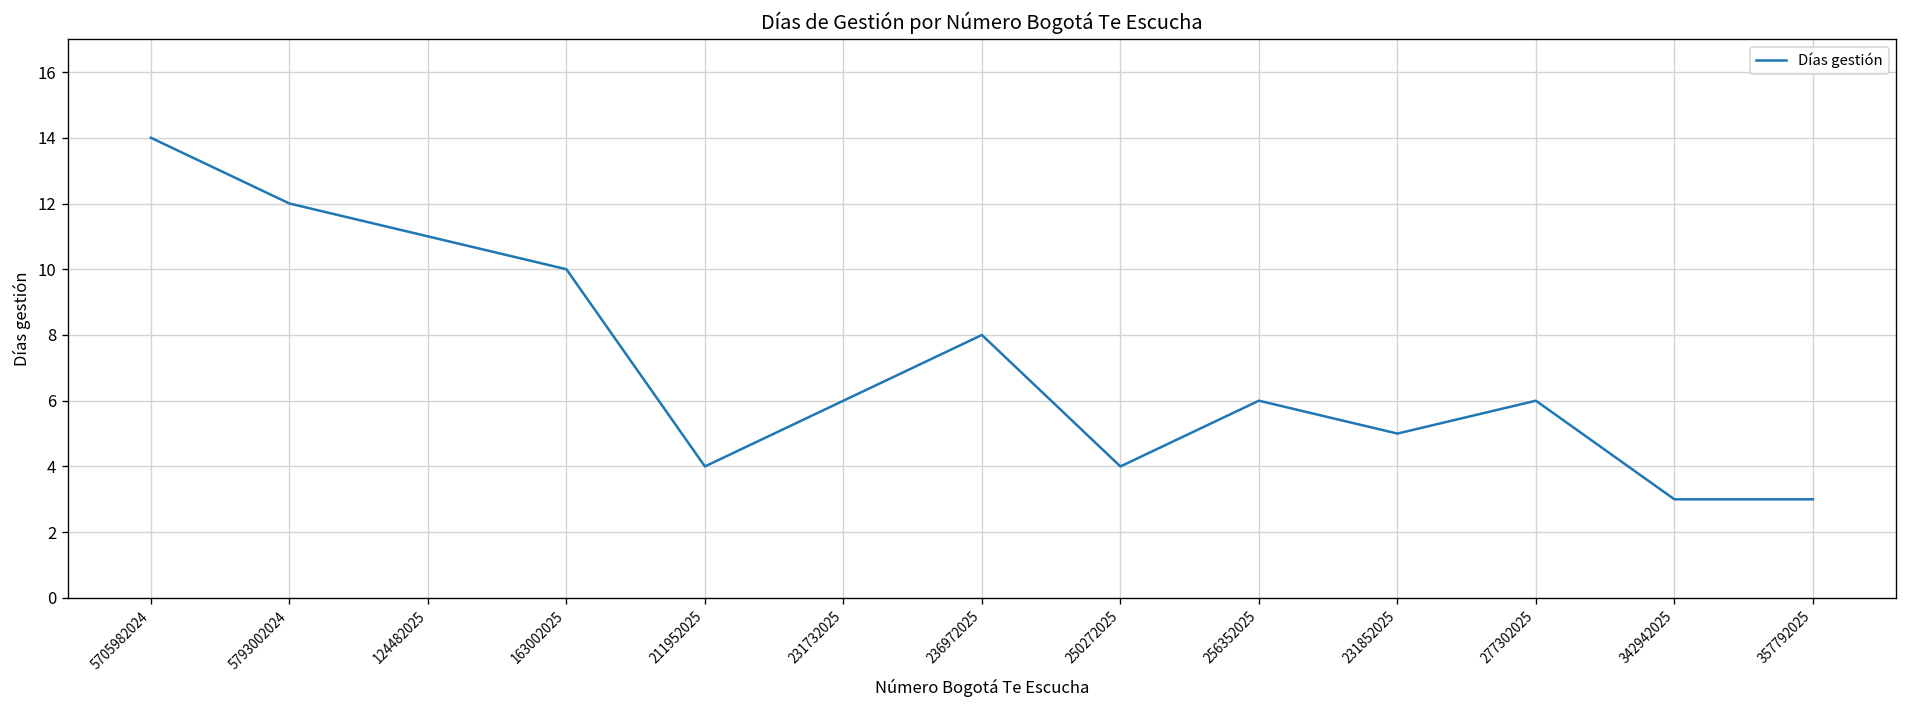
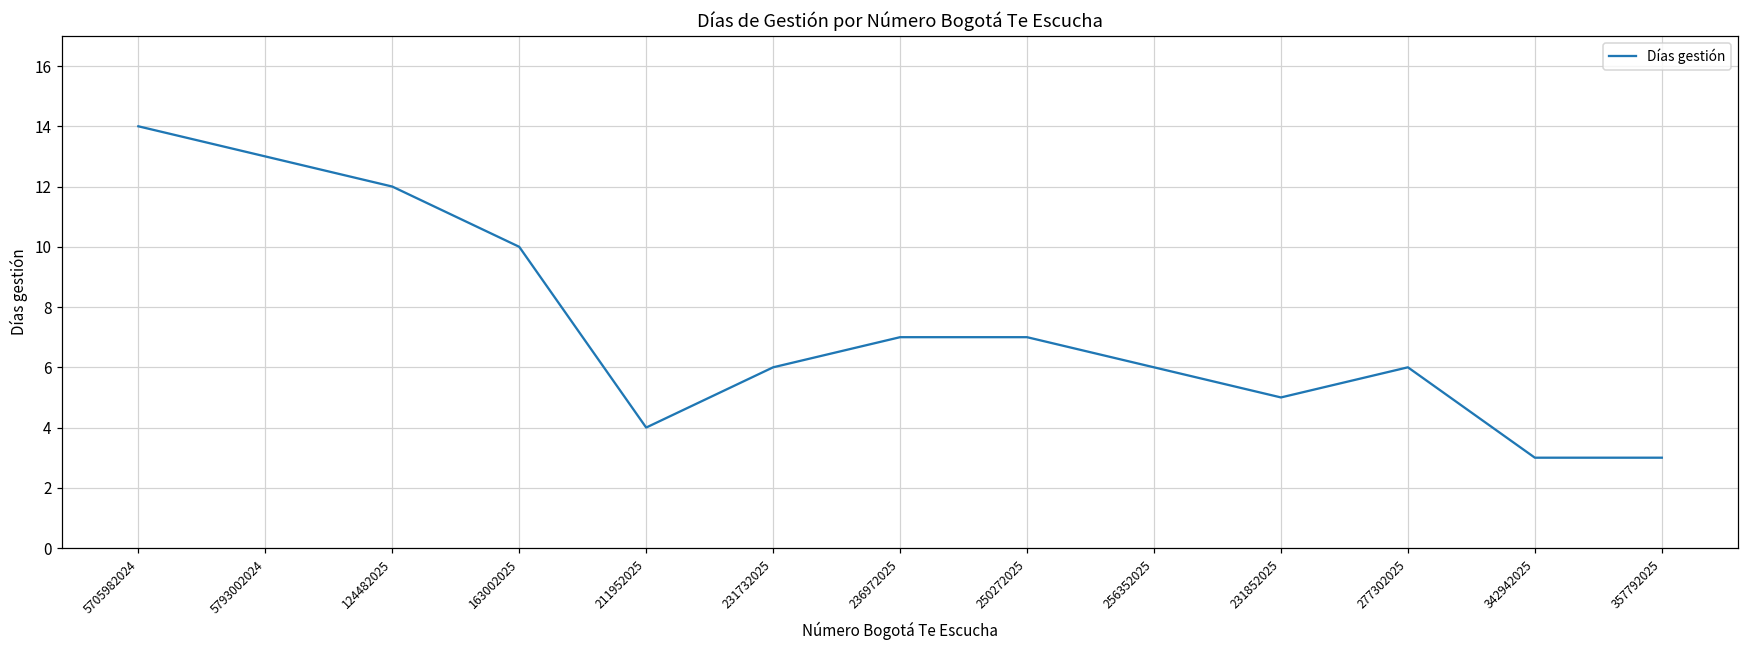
5793002024: 12 -> 13
124482025: 11 -> 12
236972025: 8 -> 7
250272025: 4 -> 7
